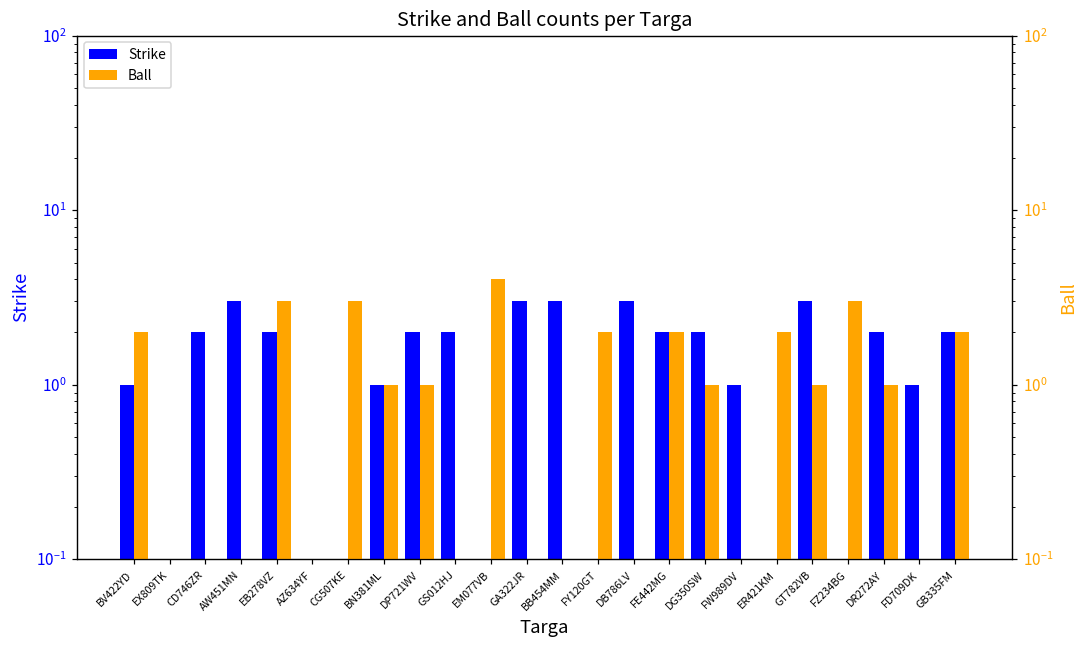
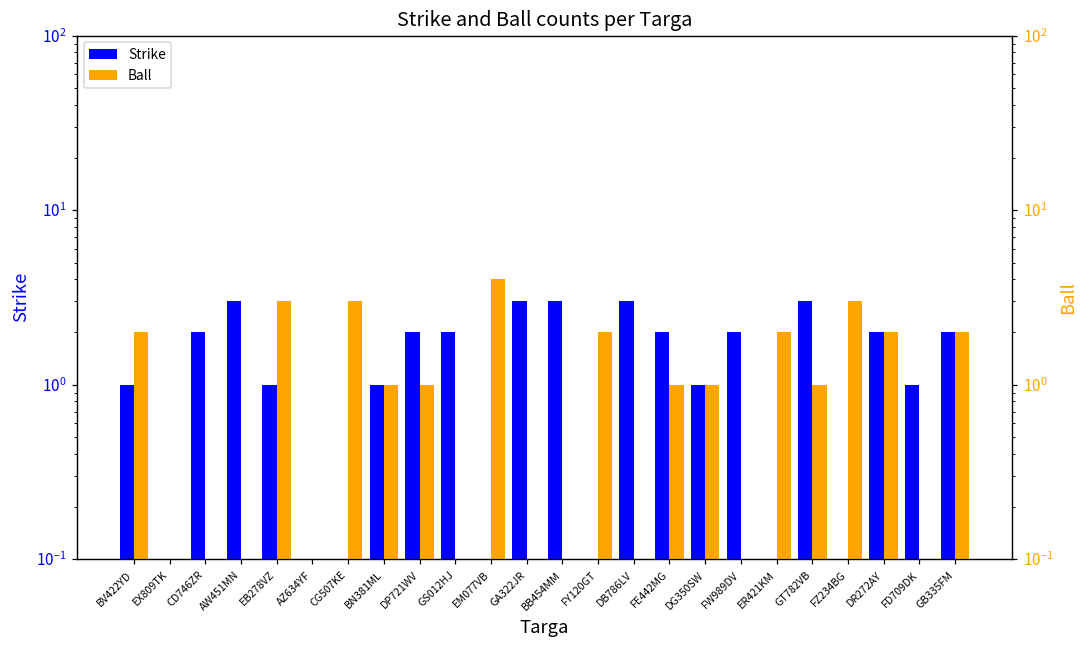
Strike, EB278VZ: 2 -> 1
Strike, DG350SW: 2 -> 1
Strike, FW989DV: 1 -> 2
Ball, FE442MG: 2 -> 1
Ball, DR272AY: 1 -> 2
